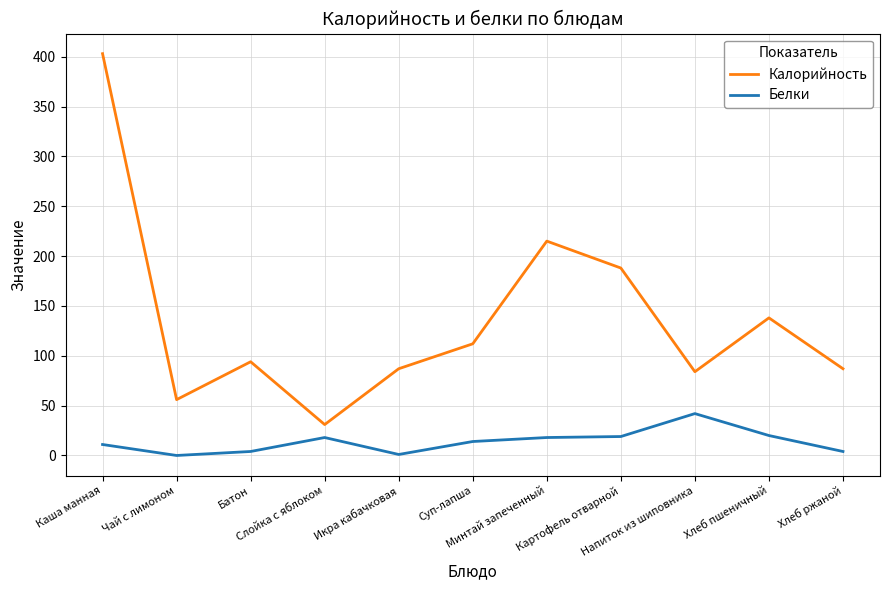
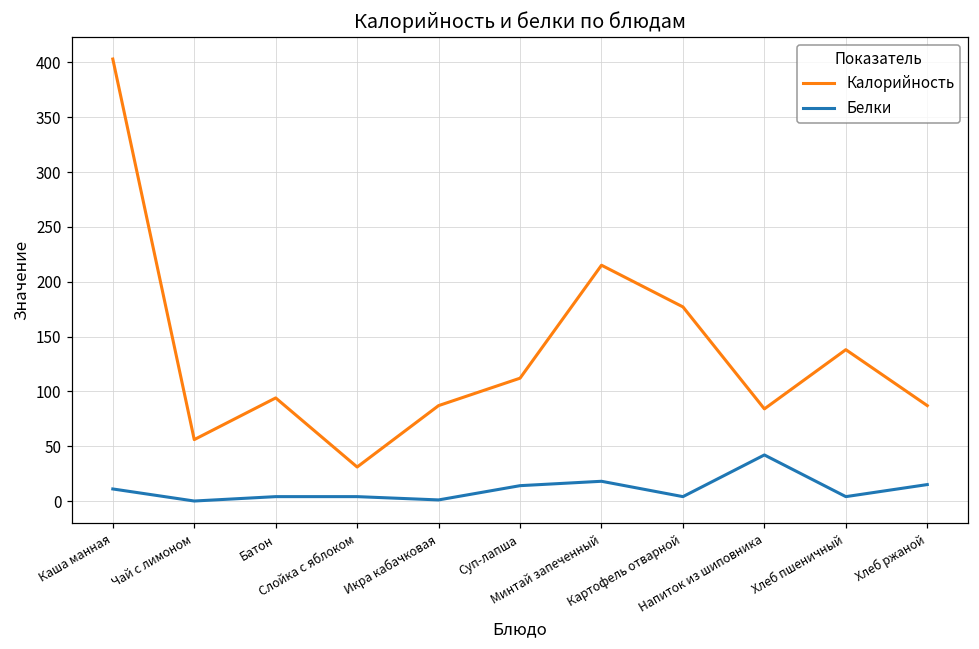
Белки, Слойка с яблоком: 20 -> 0
Калорийность, Картофель отварной: 190 -> 180
Белки, Картофель отварной: 20 -> 0
Белки, Хлеб пшеничный: 20 -> 0
Белки, Хлеб ржаной: 0 -> 20
